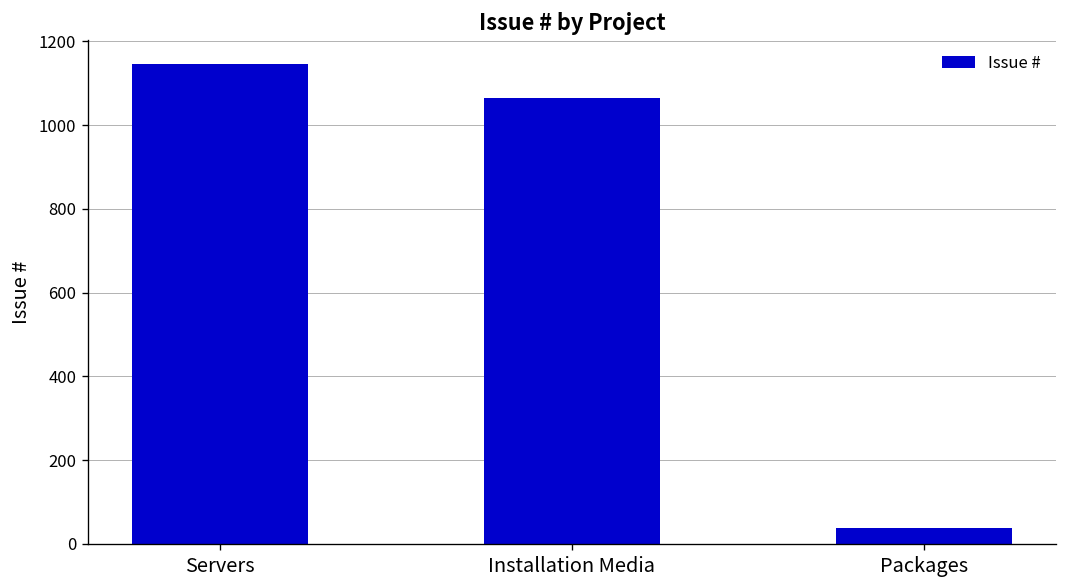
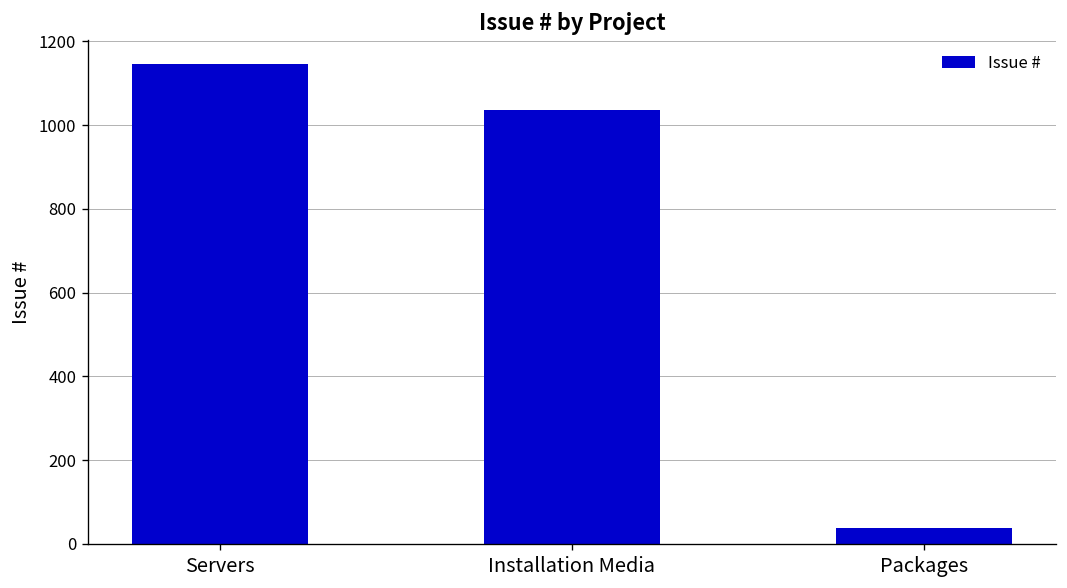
Installation Media: 1070 -> 1040
